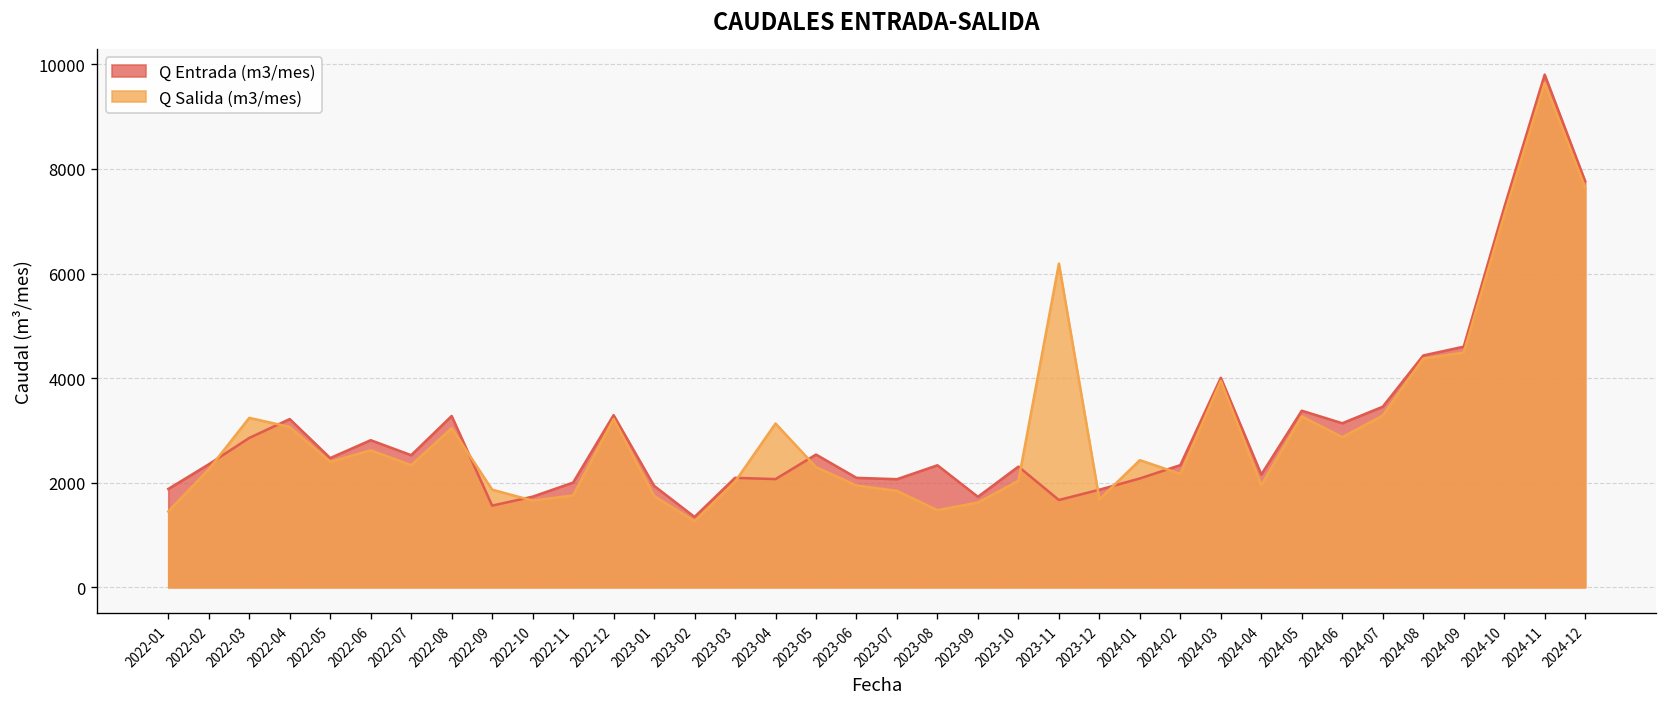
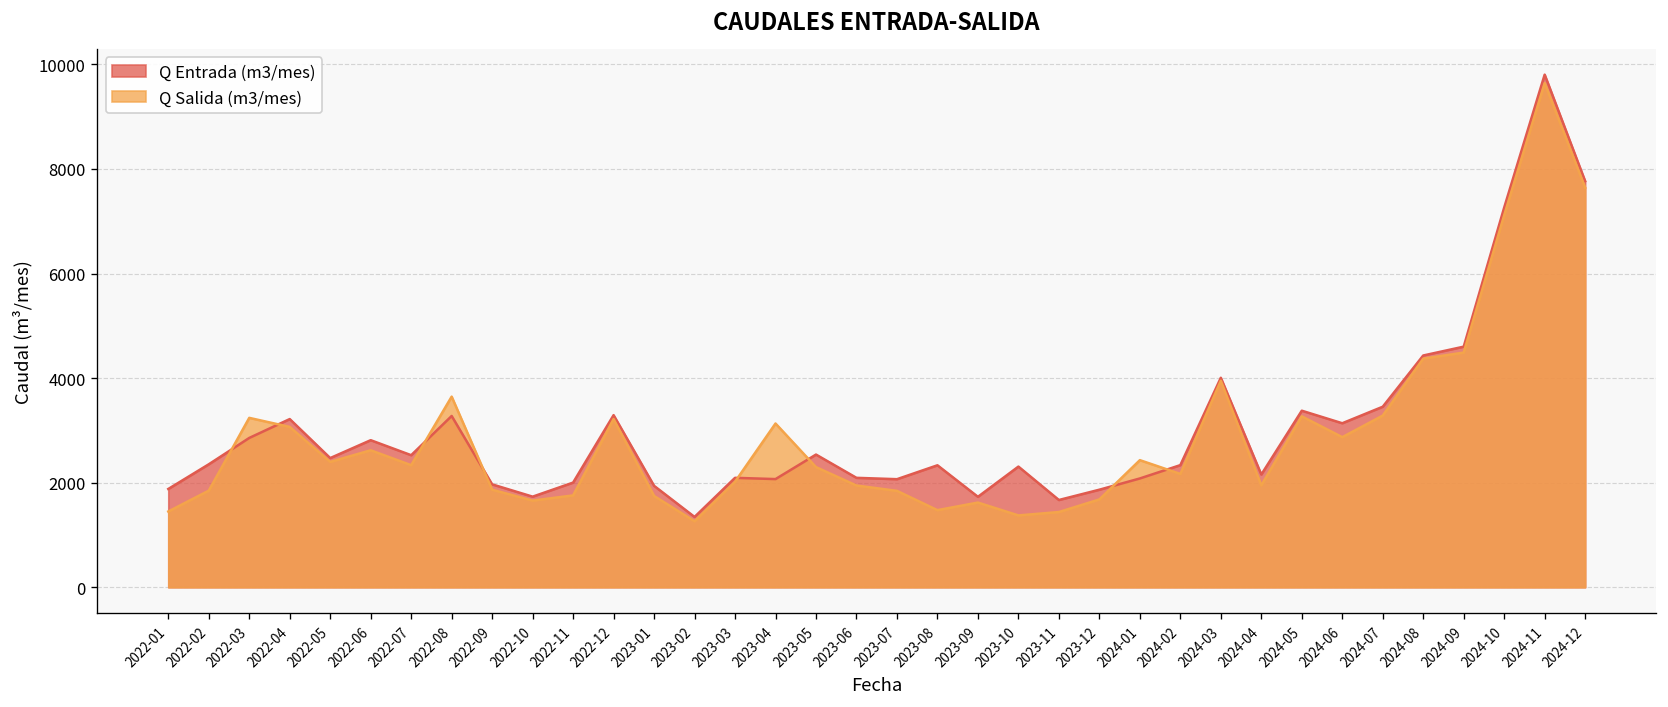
Q Salida (m3/mes), 2022-02: 2300 -> 1800
Q Salida (m3/mes), 2022-08: 3000 -> 3600
Q Entrada (m3/mes), 2022-09: 1600 -> 2000
Q Salida (m3/mes), 2023-10: 2000 -> 1400
Q Salida (m3/mes), 2023-11: 6200 -> 1400
